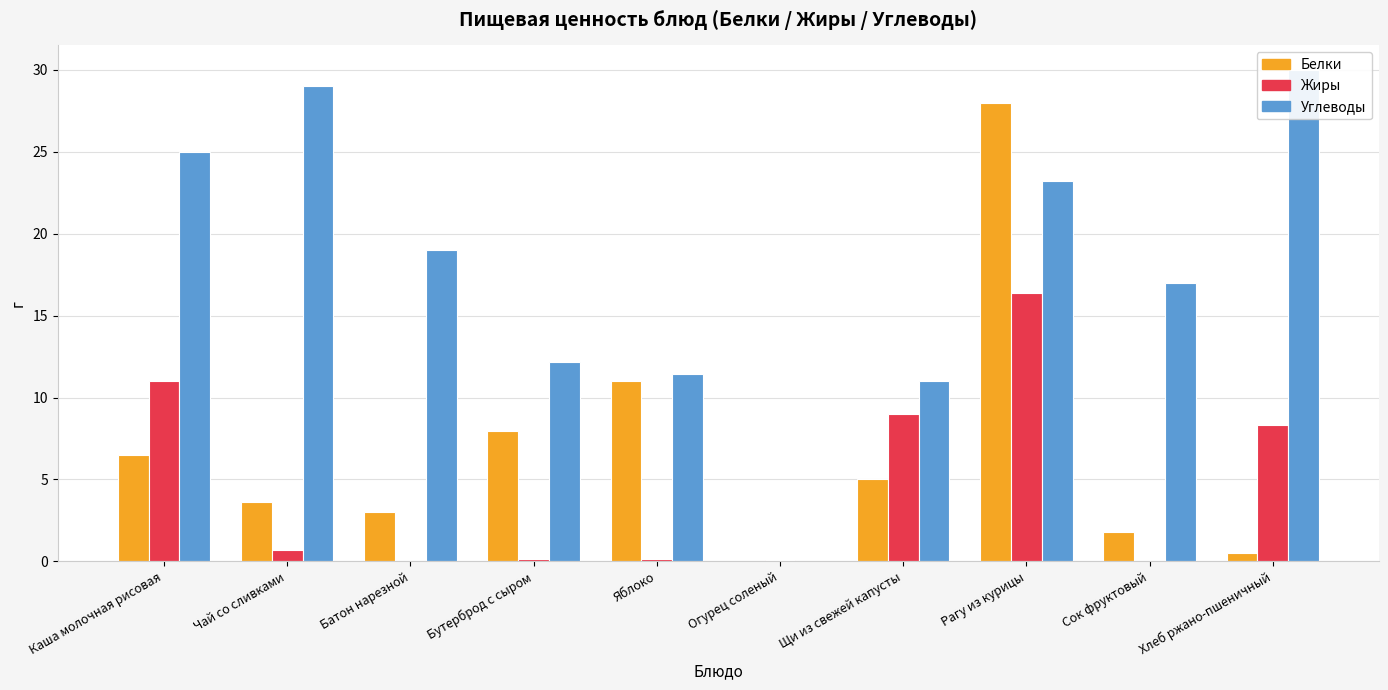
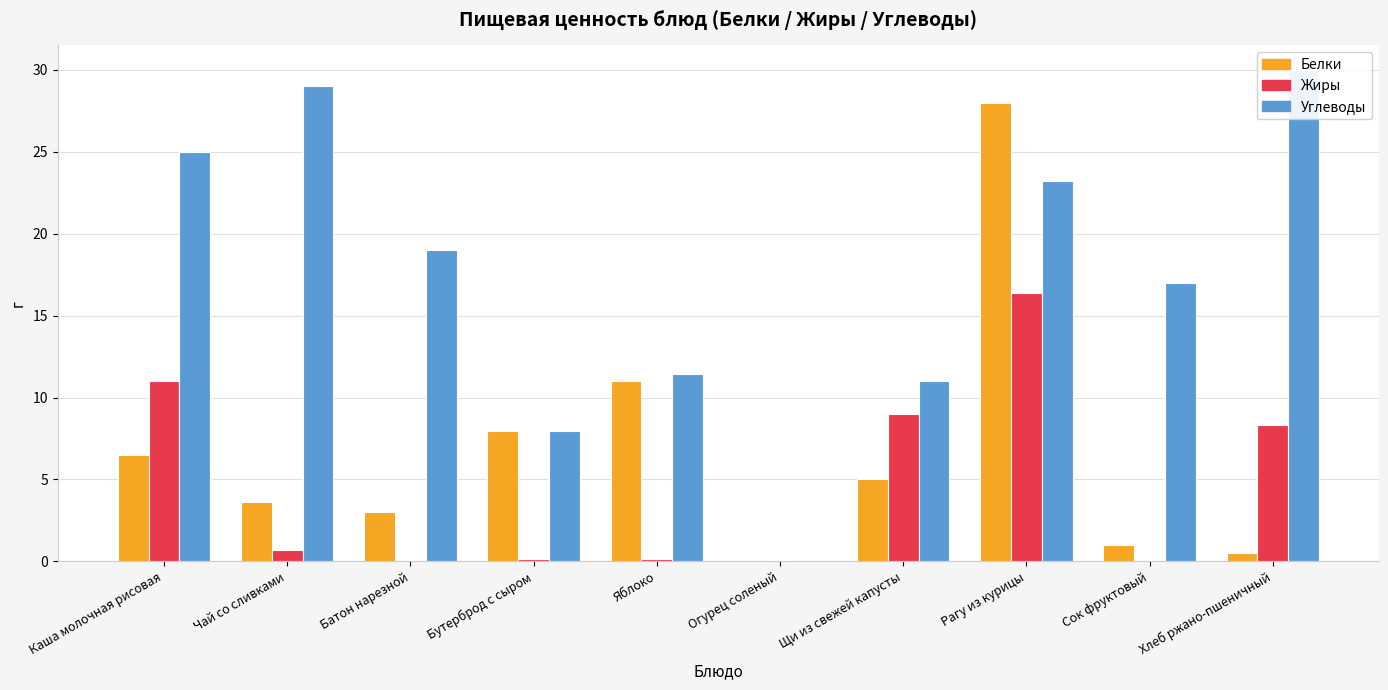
Углеводы, Бутерброд с сыром: 12.1 -> 7.9
Белки, Сок фруктовый: 1.8 -> 1.0
